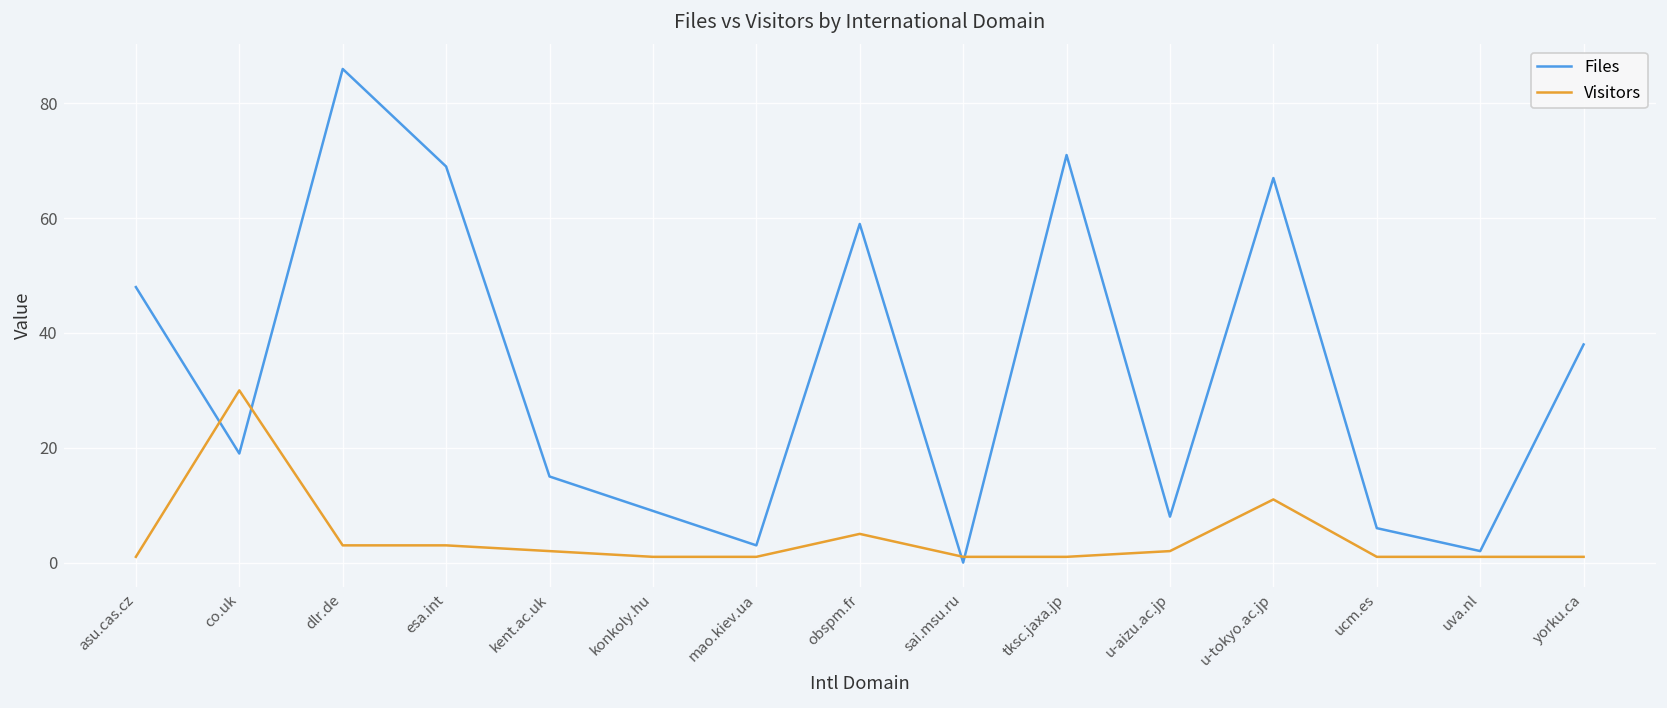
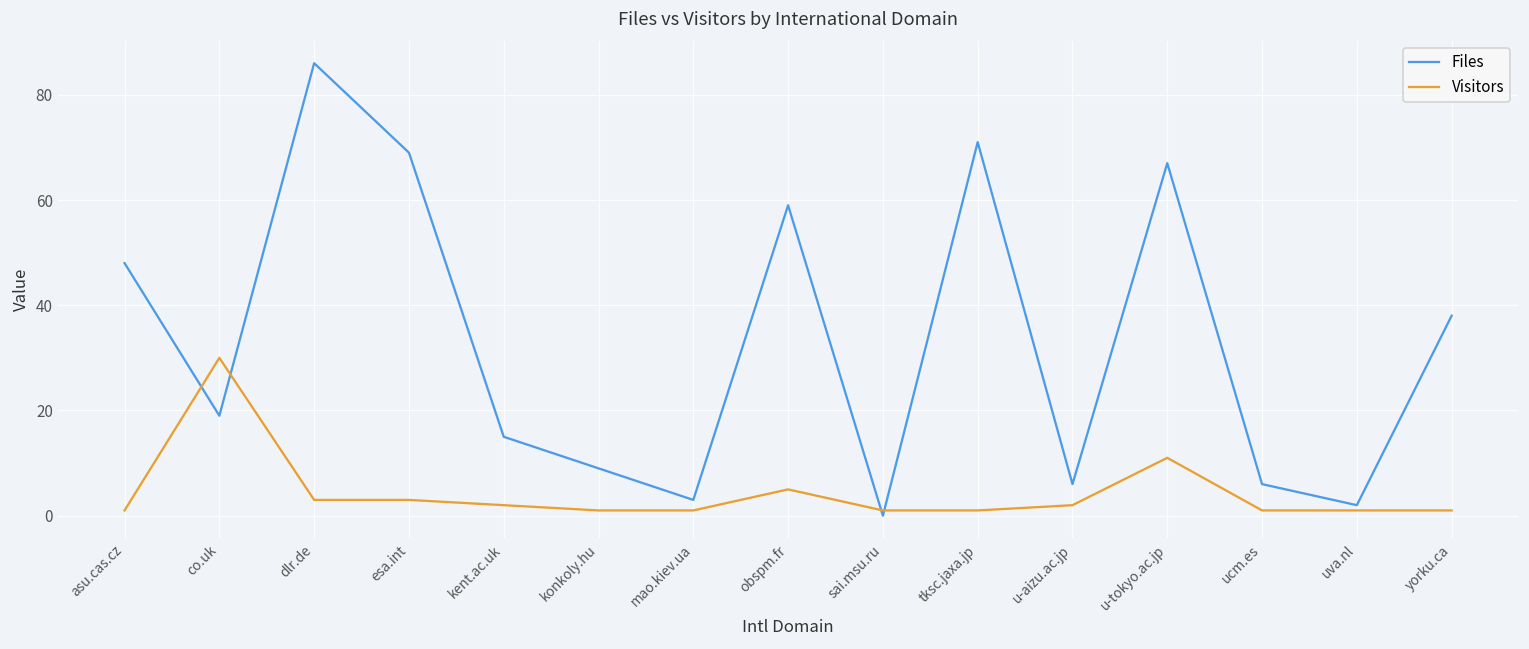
Files, u-aizu.ac.jp: 8 -> 6
